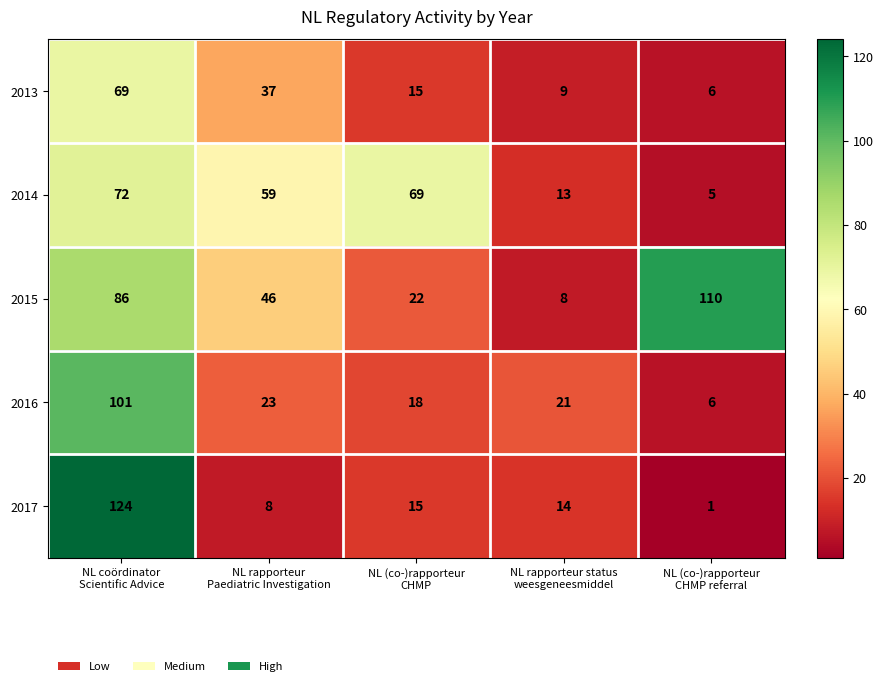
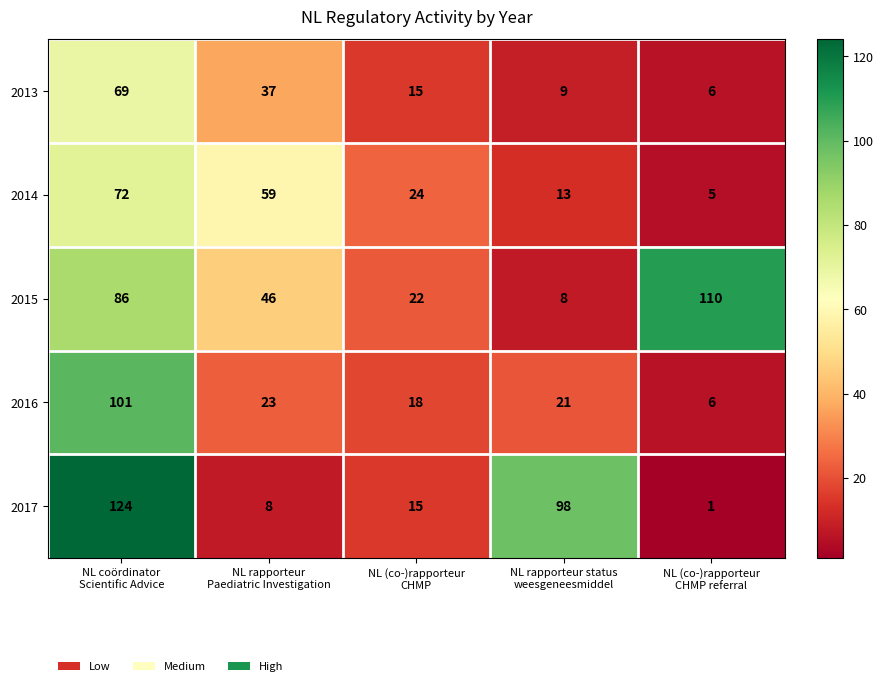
2014, NL (co-)rapporteur CHMP: 69 -> 24
2017, NL rapporteur status weesgeneesmiddel: 14 -> 98
